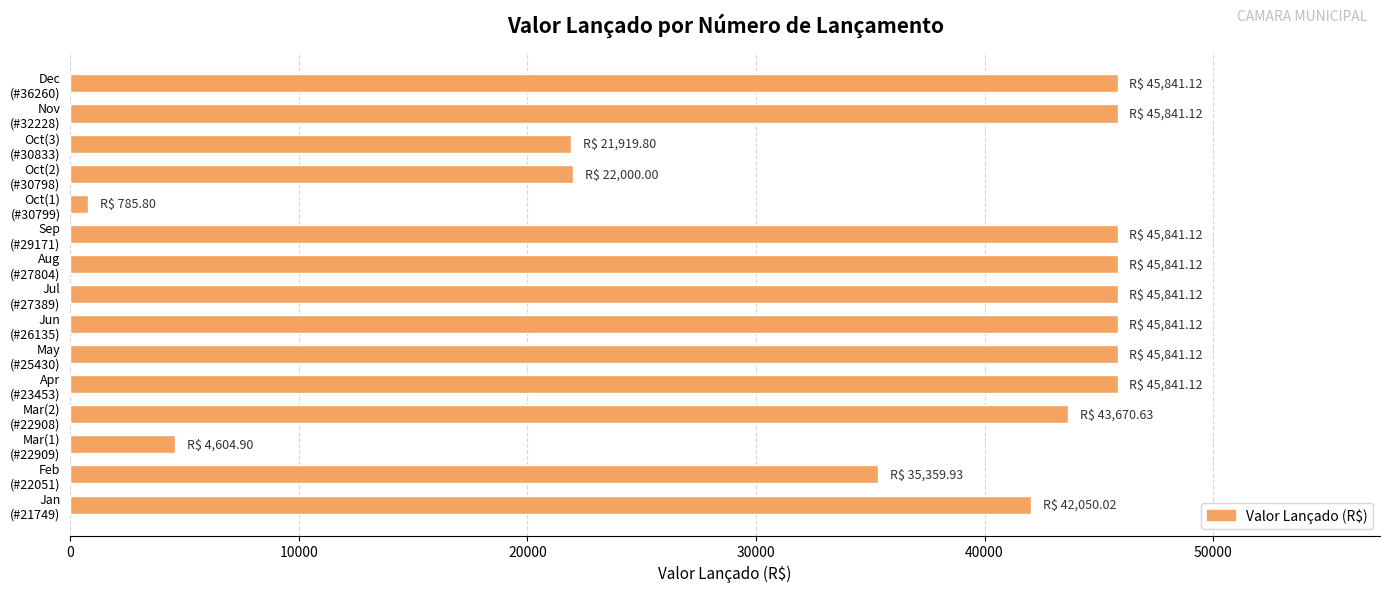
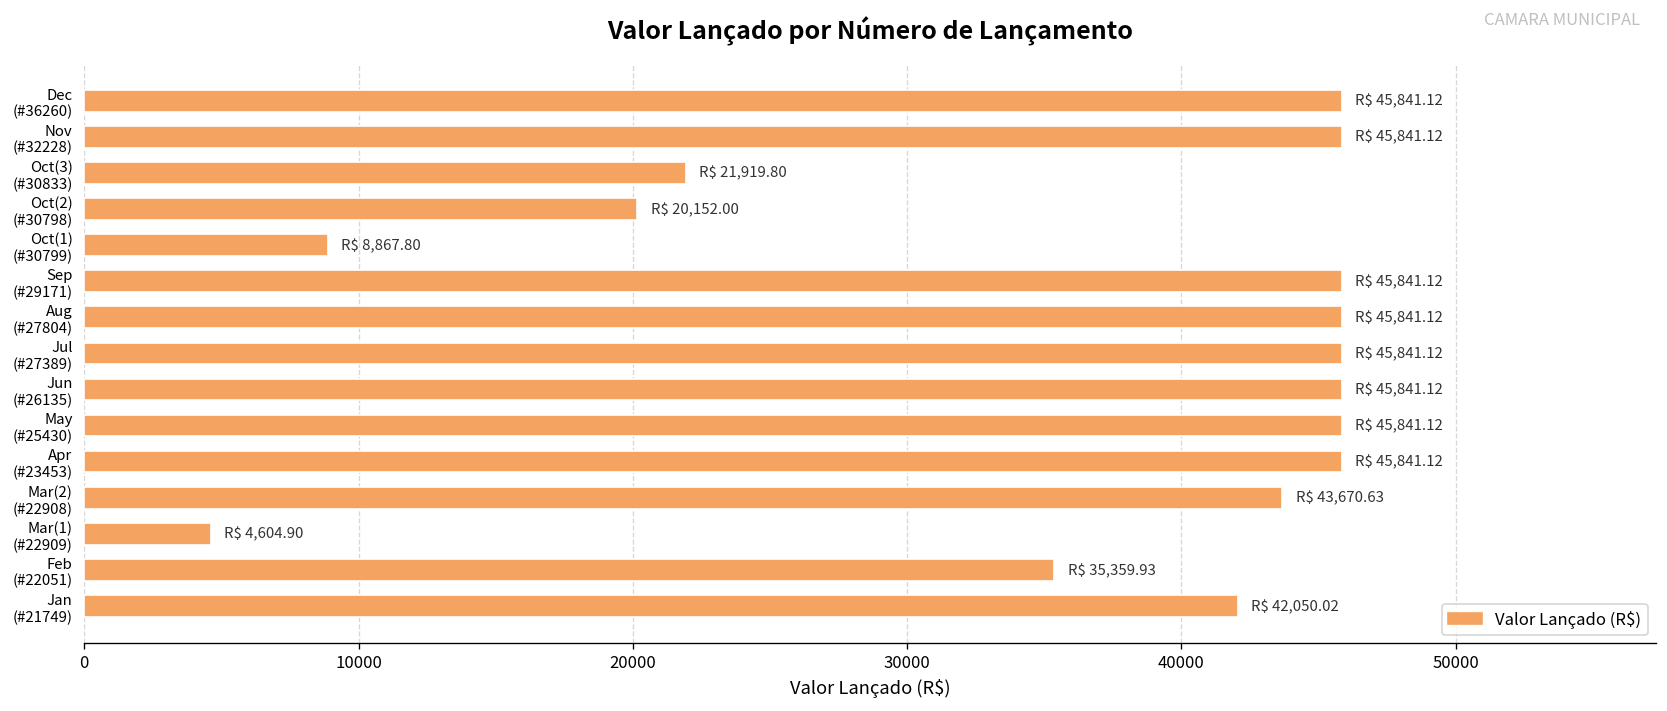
Oct(2) (#30798): 22,000.00 -> 20,152.00
Oct(1) (#30799): 785.80 -> 8,867.80
